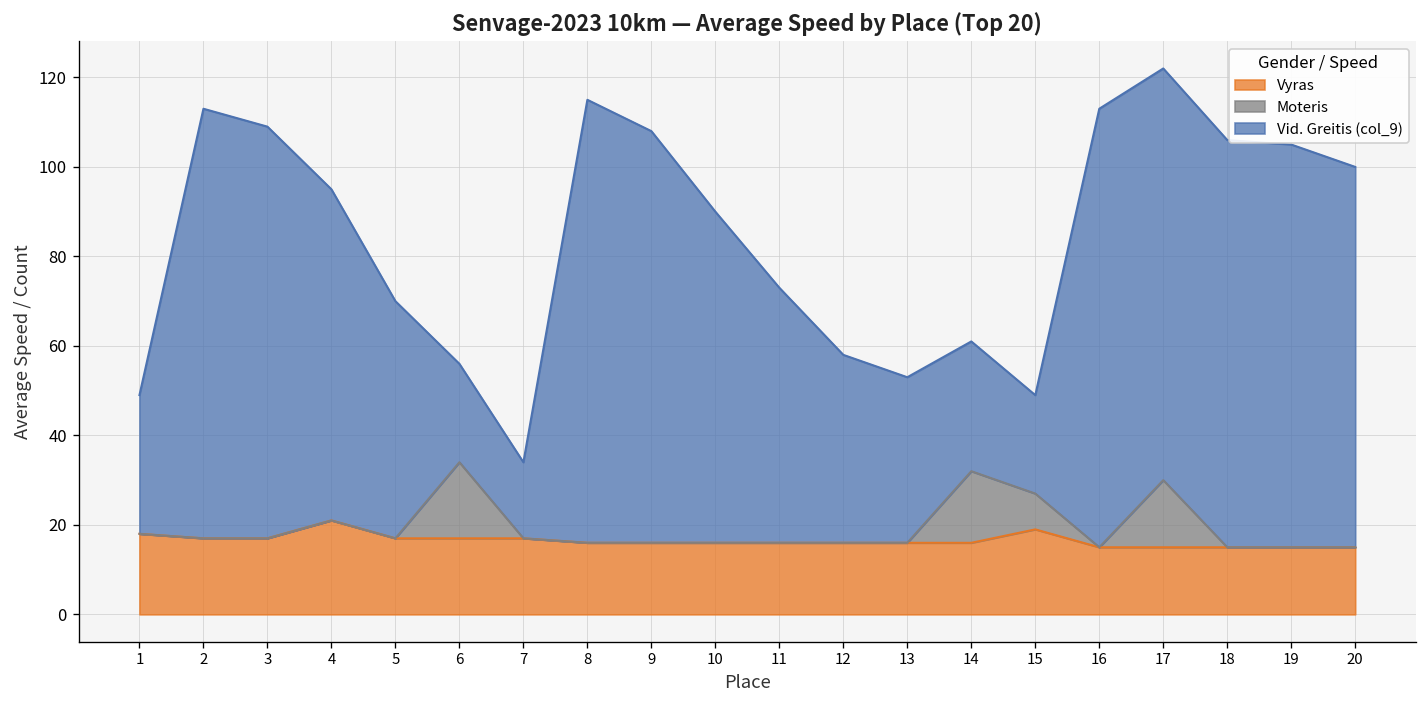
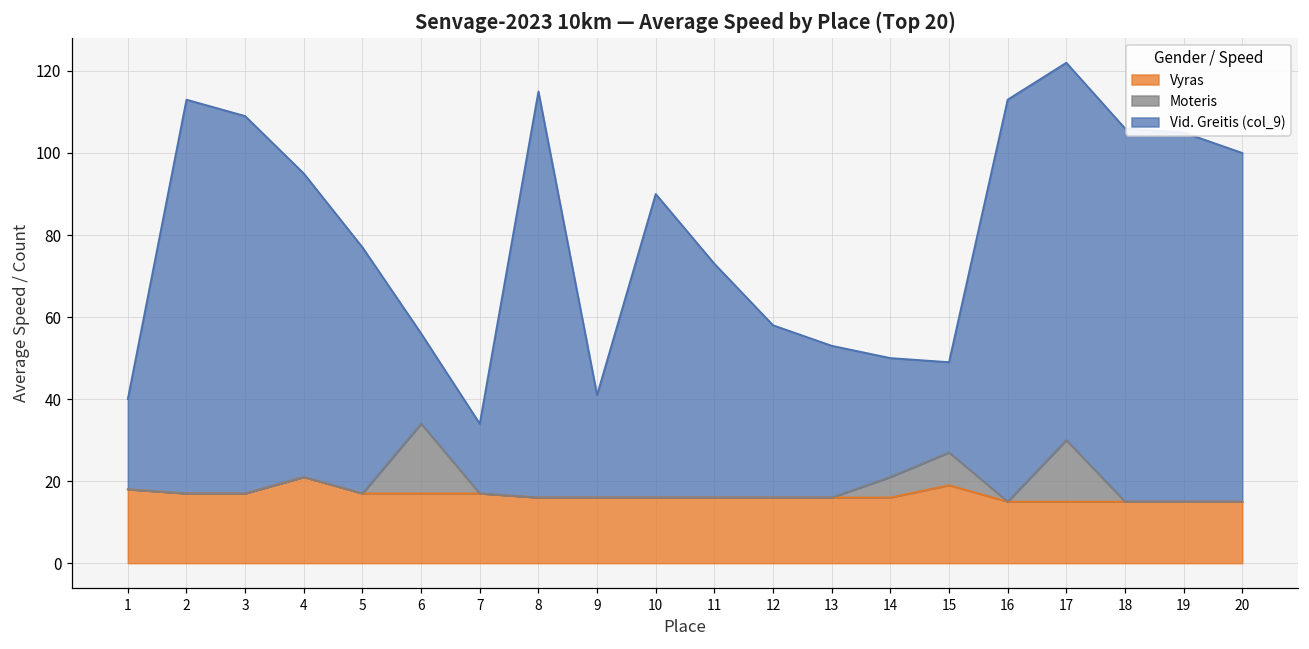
Vid. Greitis (col_9), 1: 31 -> 22
Vid. Greitis (col_9), 5: 53 -> 60
Vid. Greitis (col_9), 9: 92 -> 25
Moteris, 14: 16 -> 5
